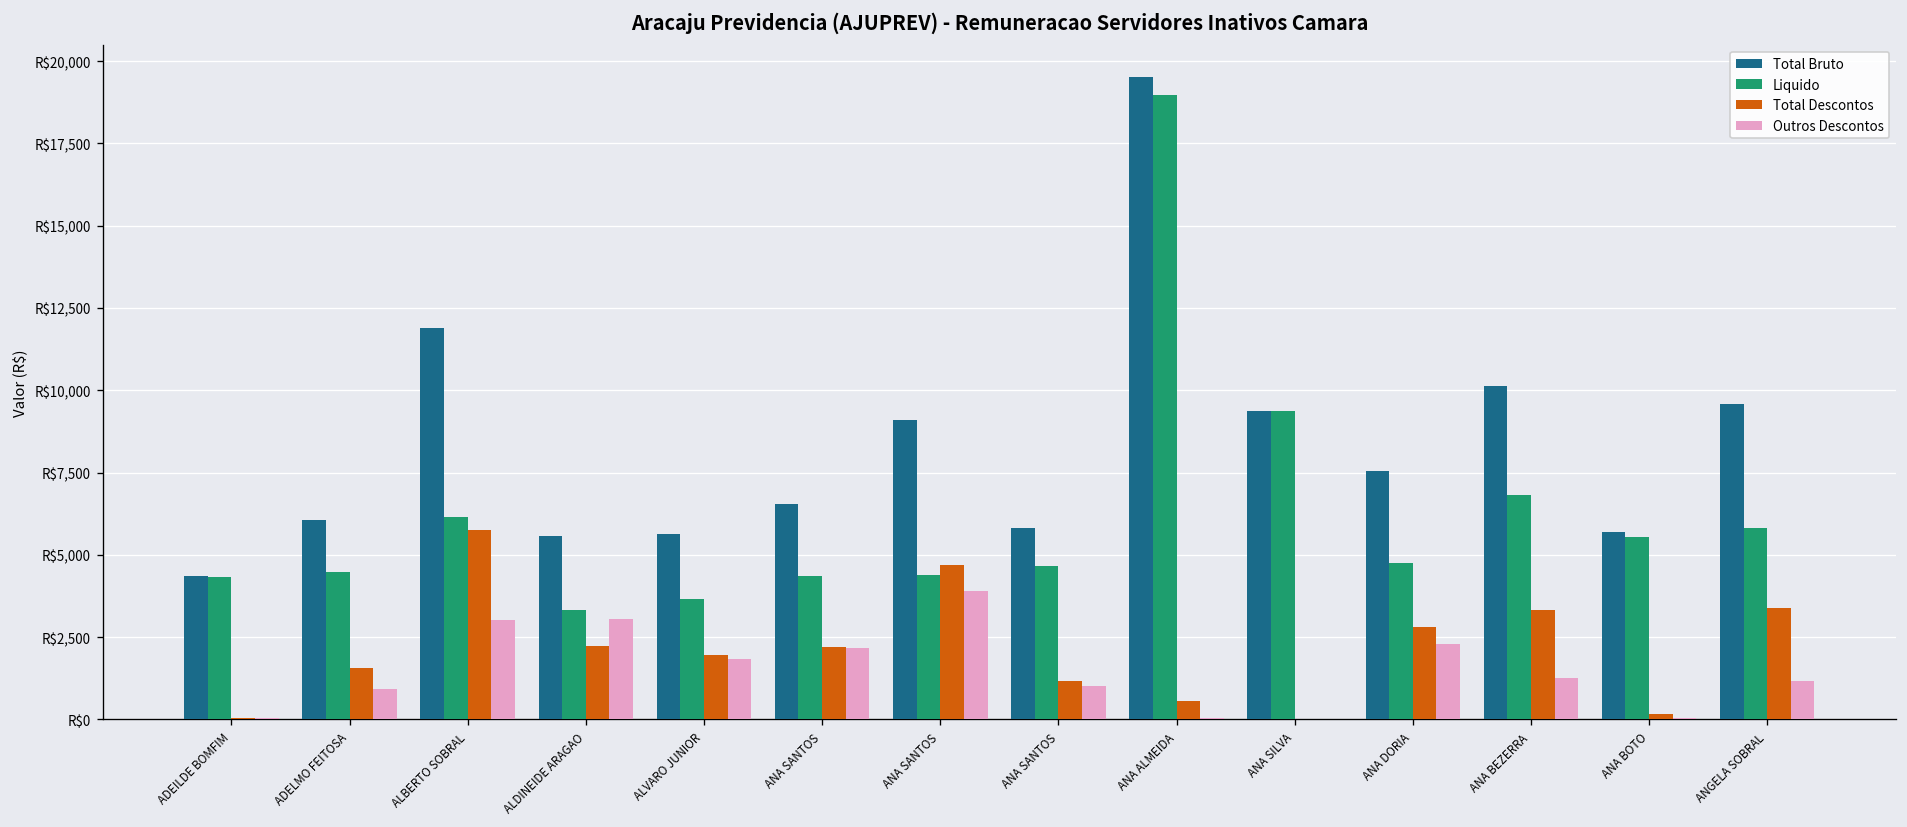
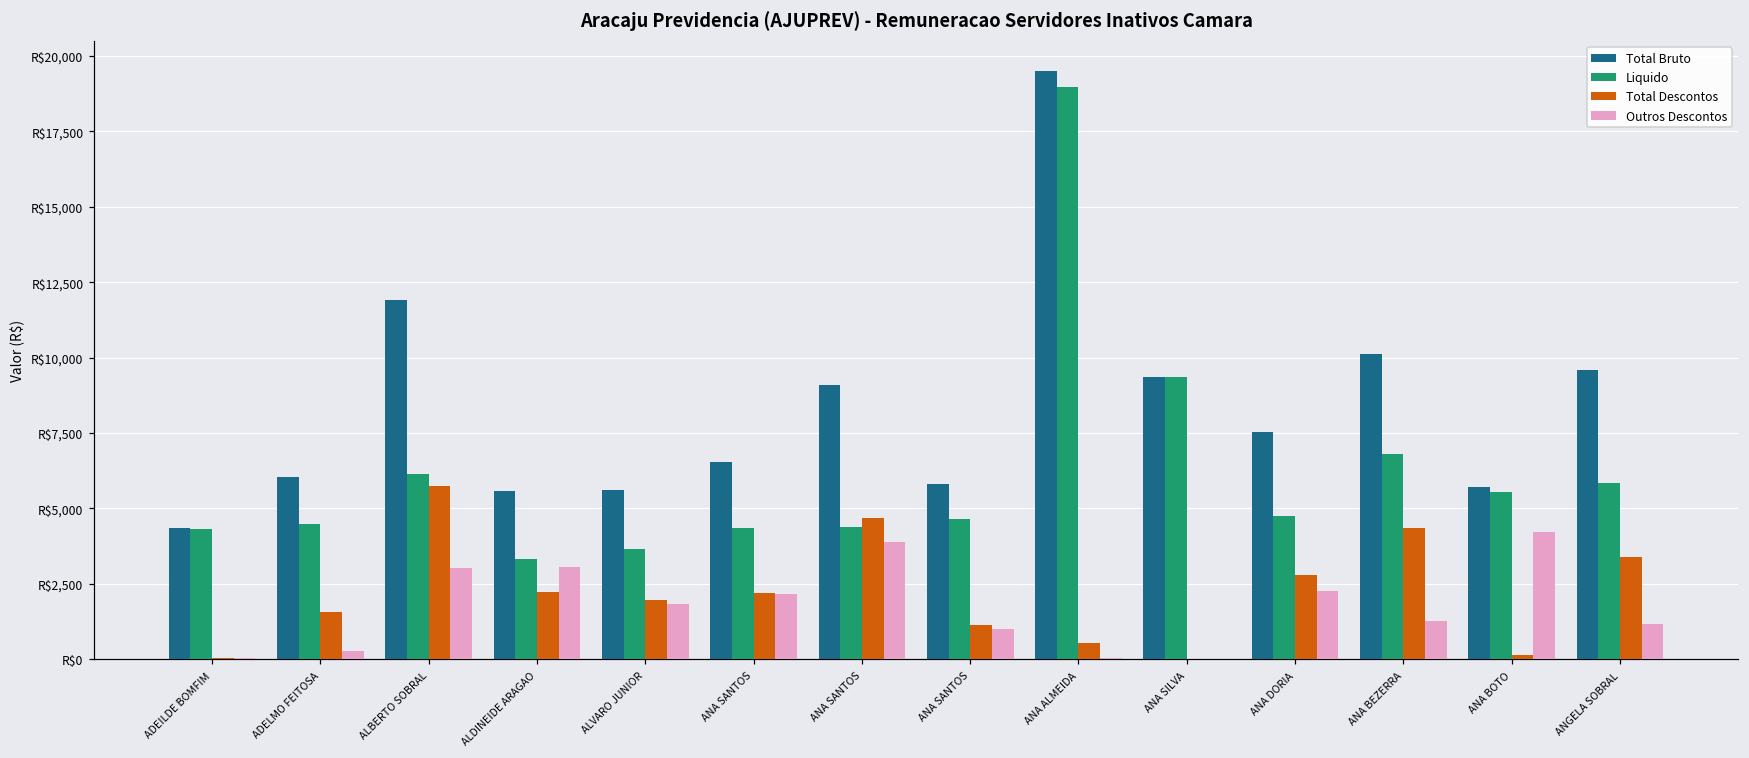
Outros Descontos, ADELMO FEITOSA: R$900 -> R$300
Total Descontos, ANA BEZERRA: R$3,300 -> R$4,300
Outros Descontos, ANA BOTO: R$0 -> R$4,200
